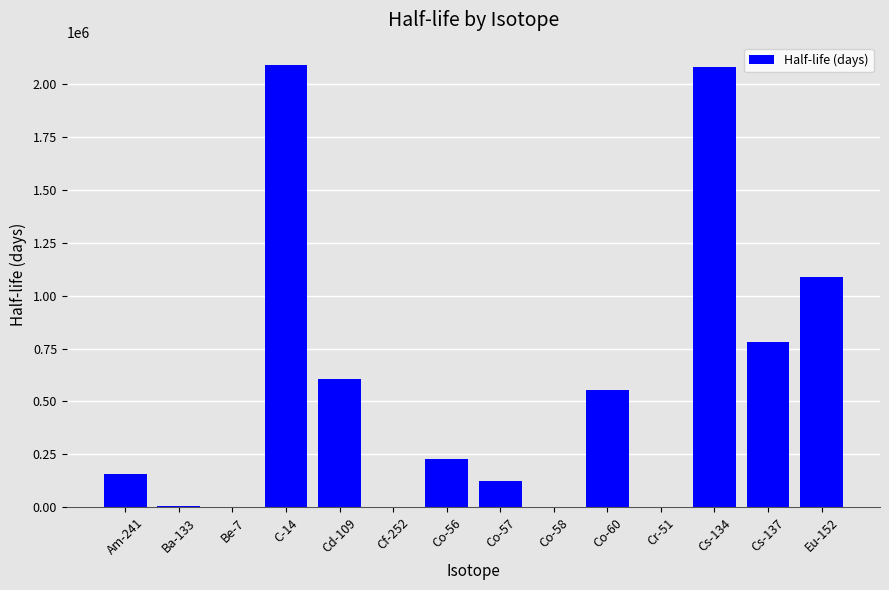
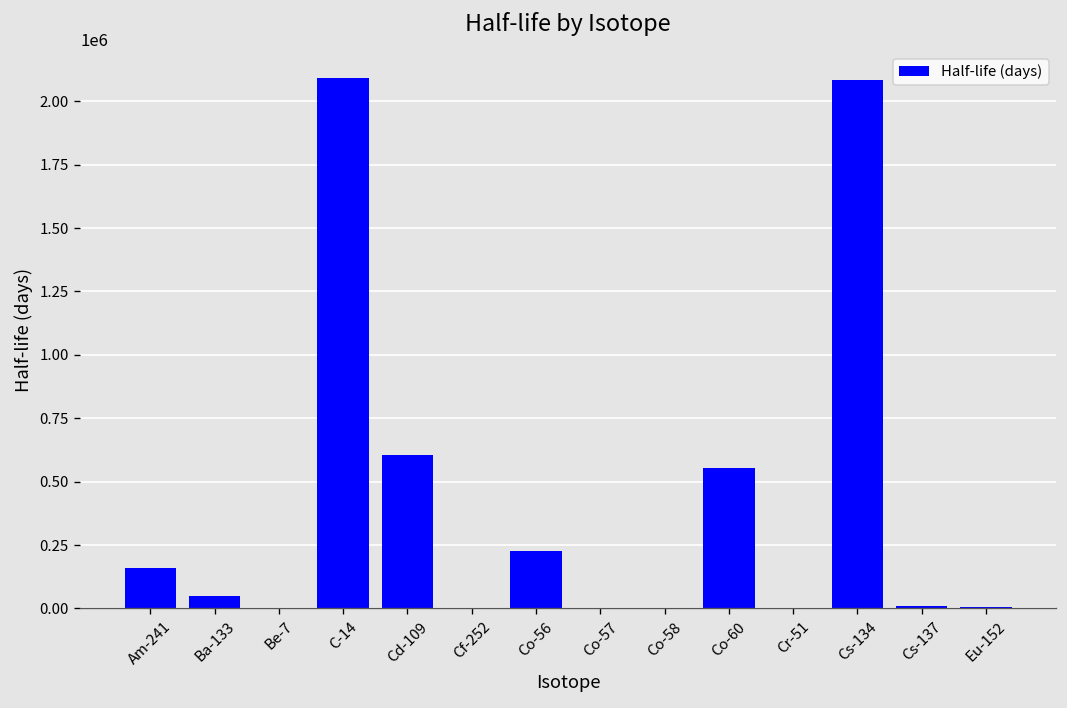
Ba-133: 0 -> 50000
Co-57: 120000 -> 0
Cs-137: 780000 -> 10000
Eu-152: 1090000 -> 0
